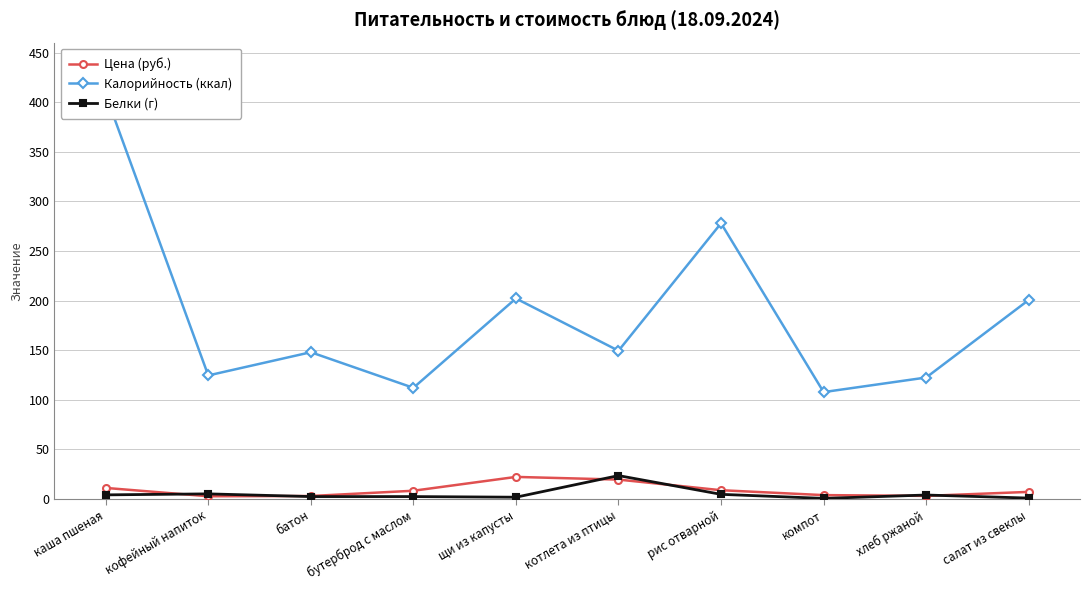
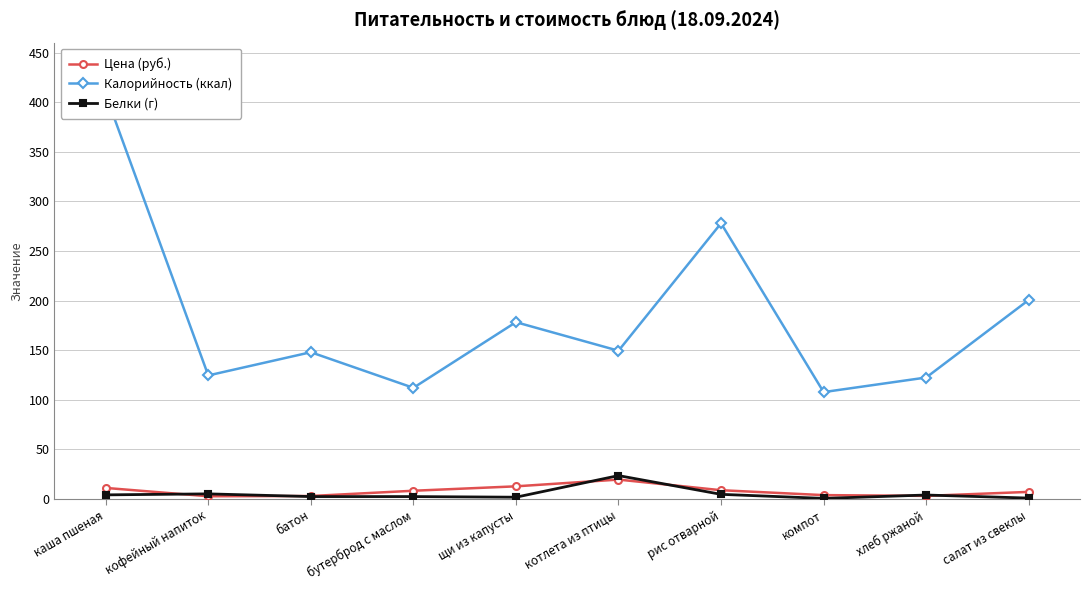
Цена (руб.), щи из капусты: 20 -> 10
Калорийность (ккал), щи из капусты: 200 -> 180
